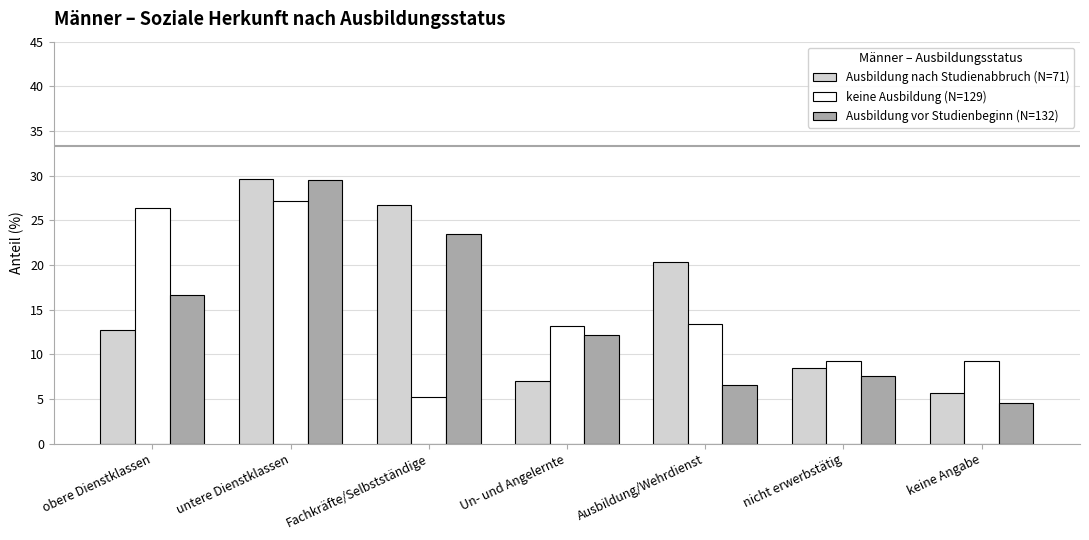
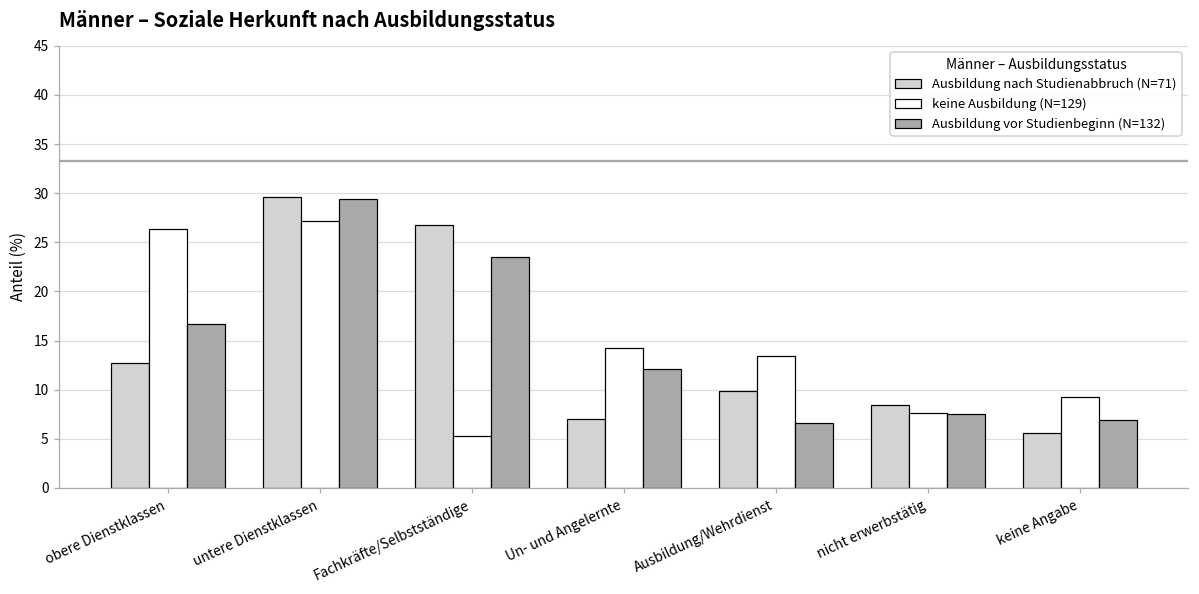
keine Ausbildung (N=129), Un- und Angelernte: 13 -> 14
Ausbildung nach Studienabbruch (N=71), Ausbildung/Wehrdienst: 20 -> 10
keine Ausbildung (N=129), nicht erwerbstätig: 9 -> 8
Ausbildung vor Studienbeginn (N=132), keine Angabe: 5 -> 7
